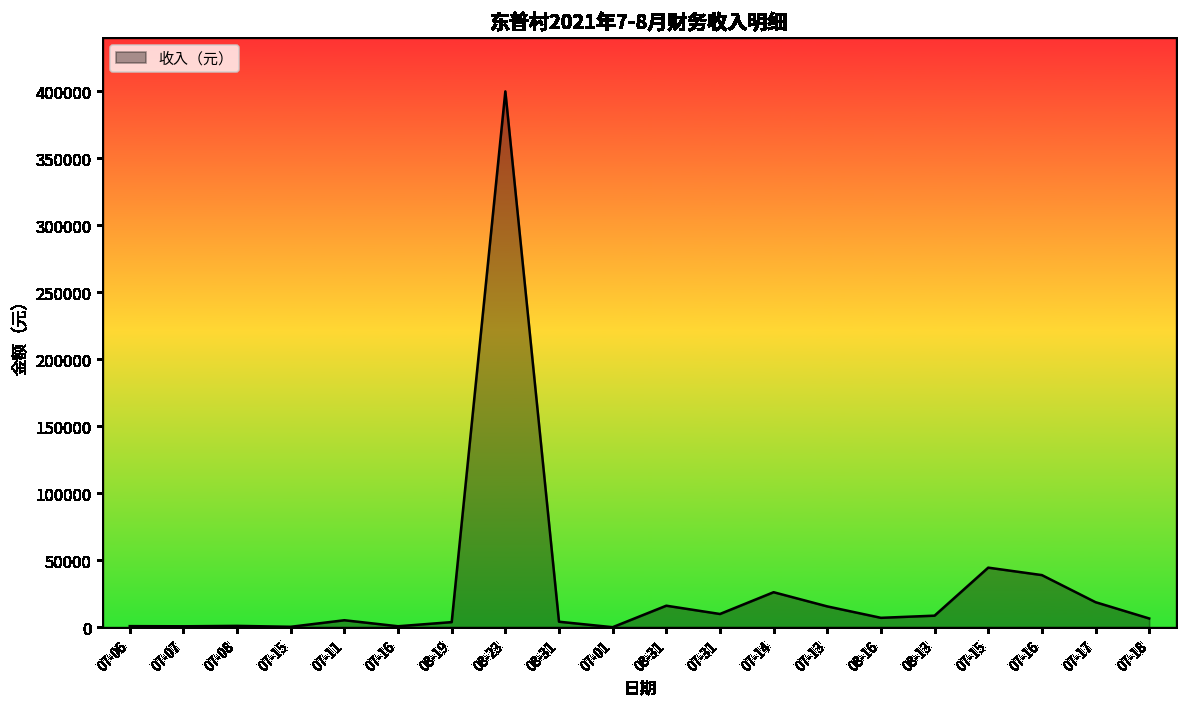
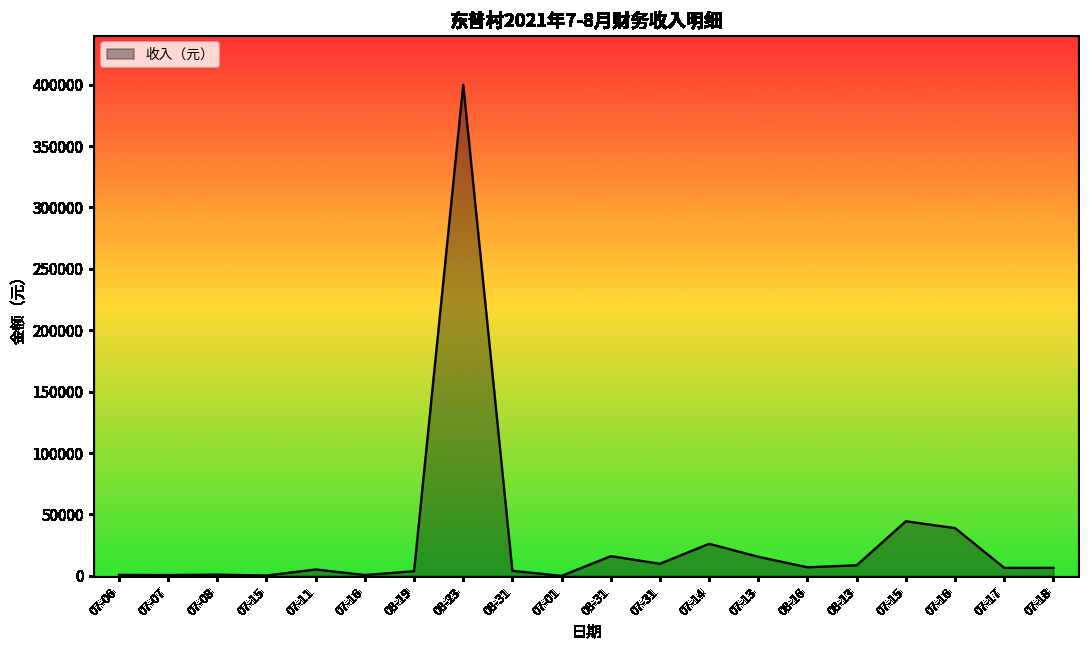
07-17: 19000 -> 7000
